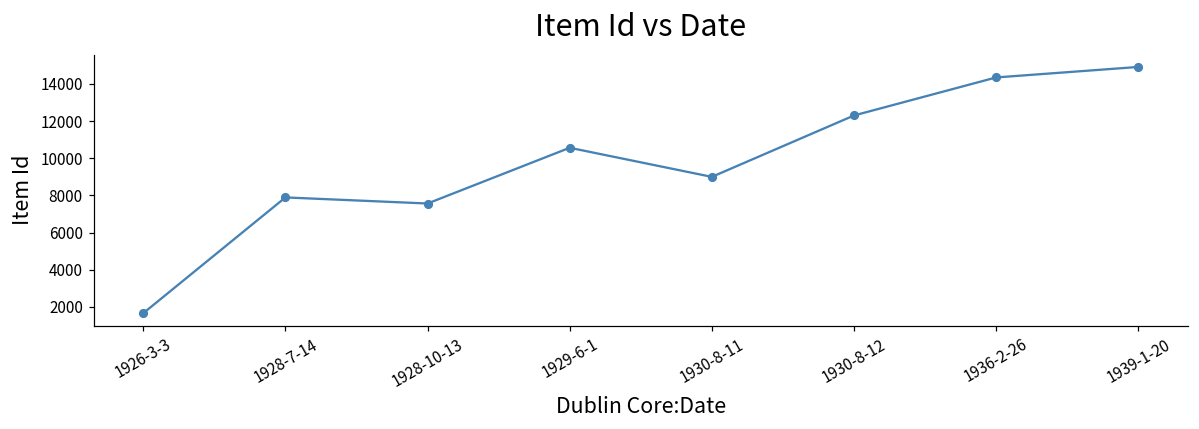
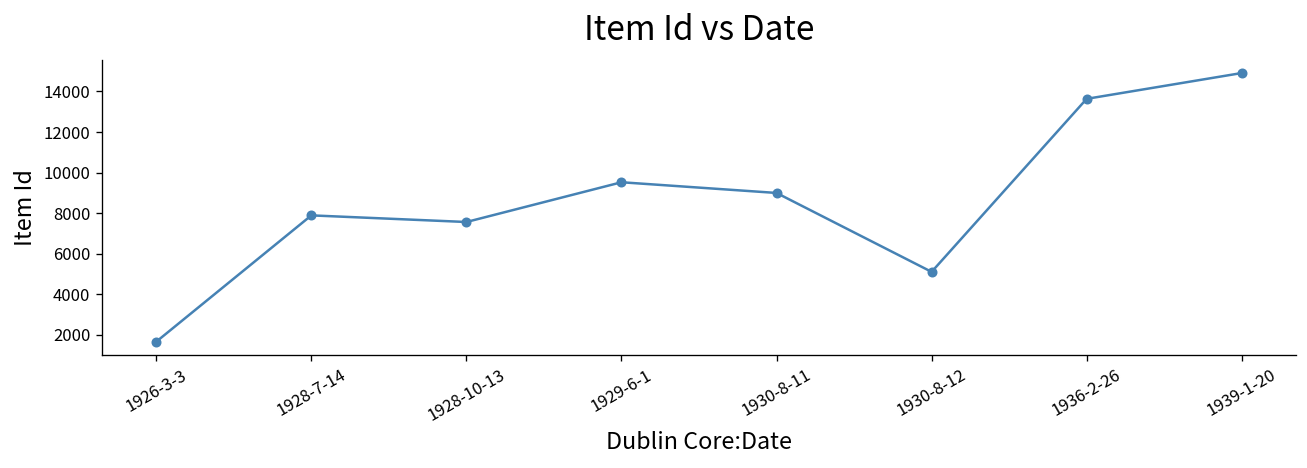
1929-6-1: 10600 -> 9500
1930-8-12: 12300 -> 5100
1936-2-26: 14300 -> 13600
